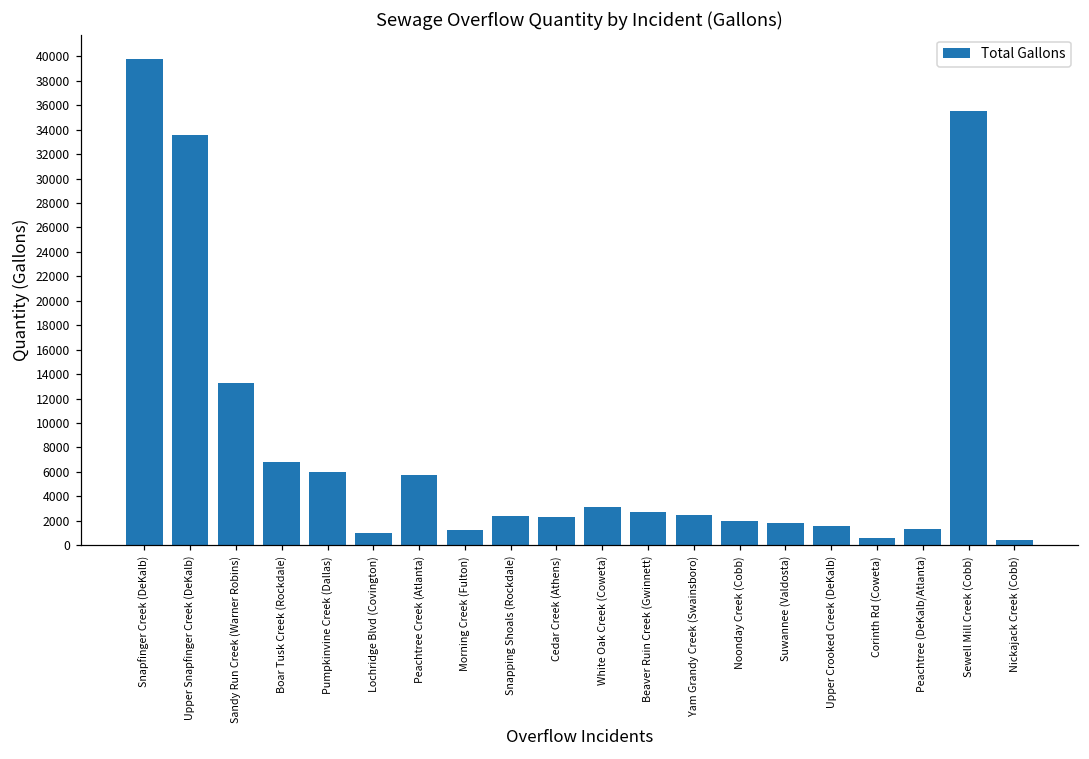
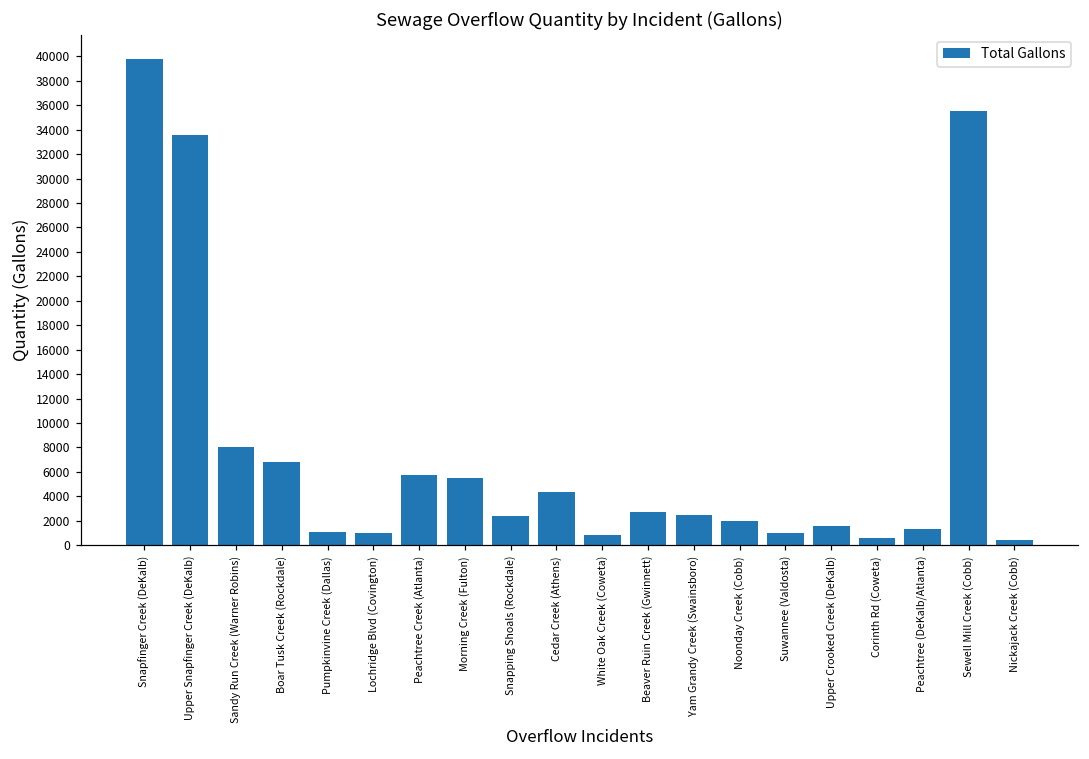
Sandy Run Creek (Warner Robins): 13300 -> 8000
Pumpkinvine Creek (Dallas): 6000 -> 1100
Morning Creek (Fulton): 1300 -> 5500
Cedar Creek (Athens): 2300 -> 4400
White Oak Creek (Coweta): 3100 -> 900
Suwannee (Valdosta): 1800 -> 1000
